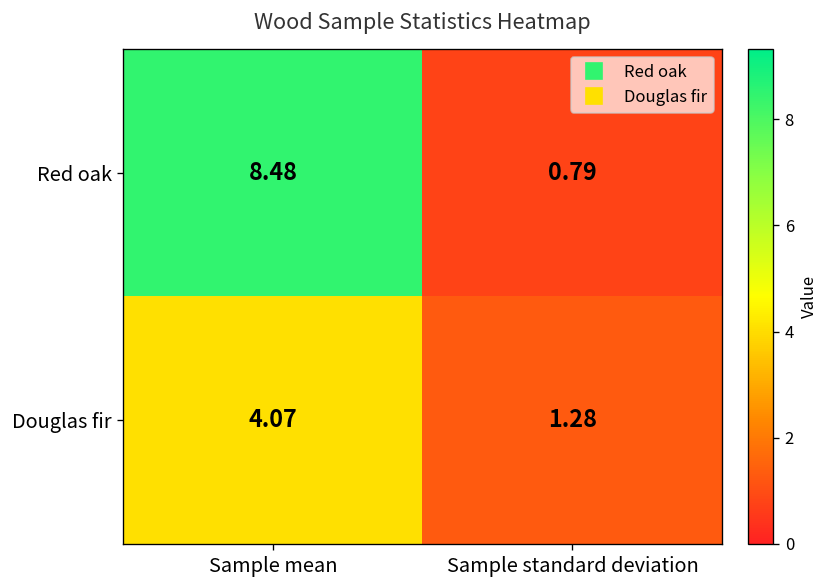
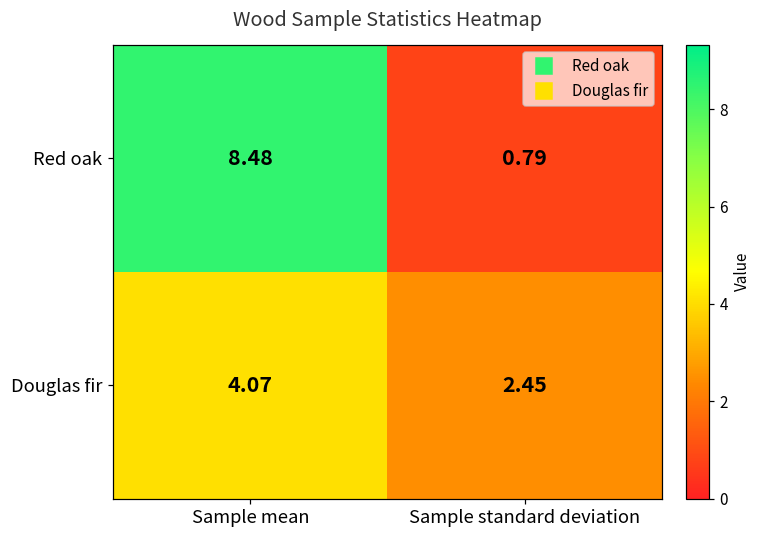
Douglas fir, Sample standard deviation: 1.28 -> 2.45
